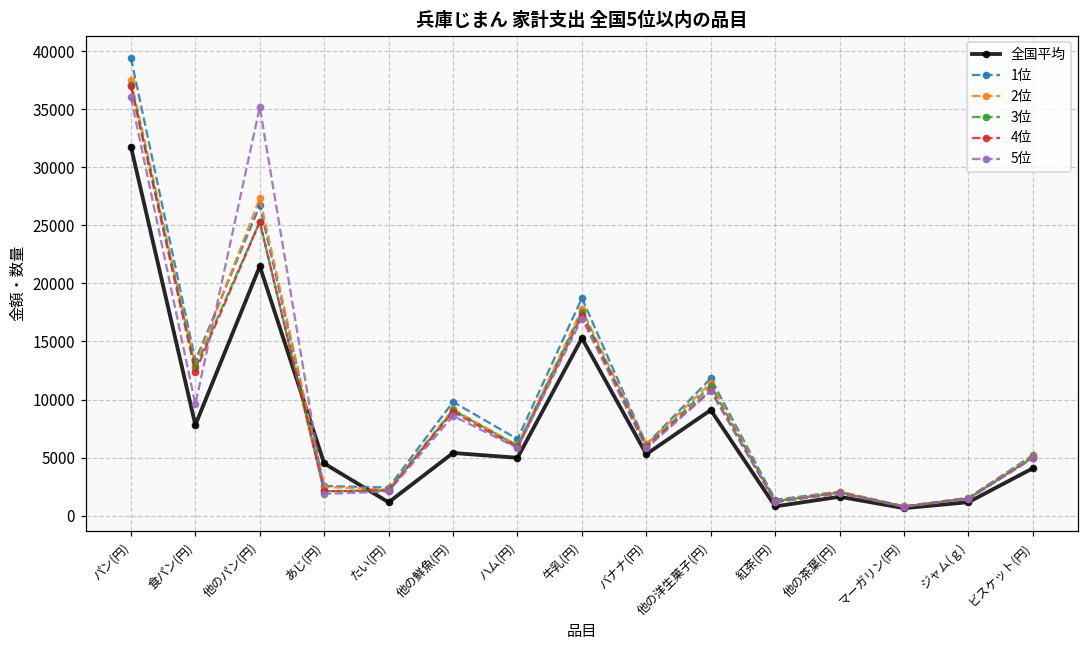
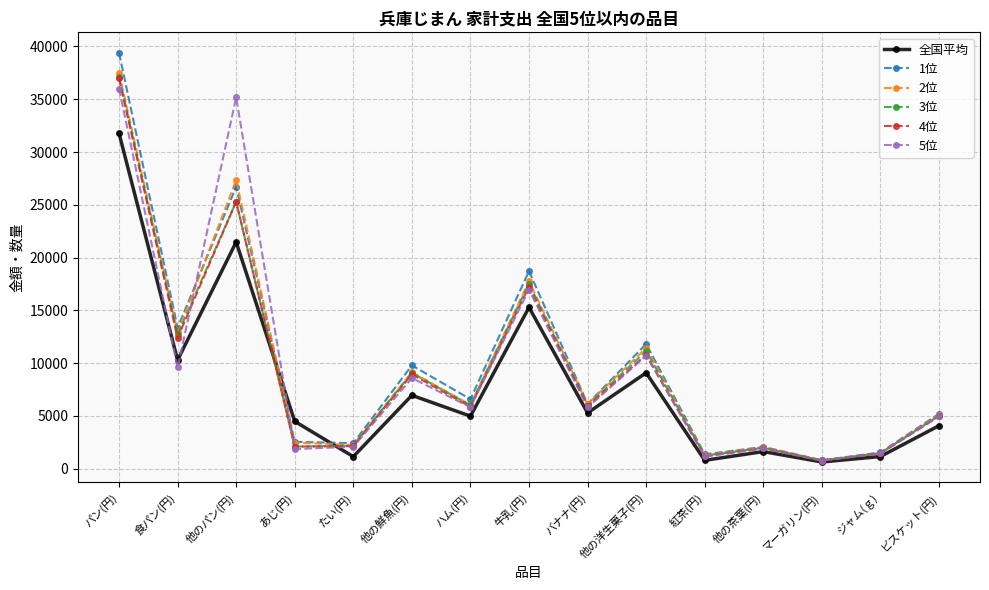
全国平均, 食パン(円): 7800 -> 10300
全国平均, 他の鮮魚(円): 5400 -> 7000
